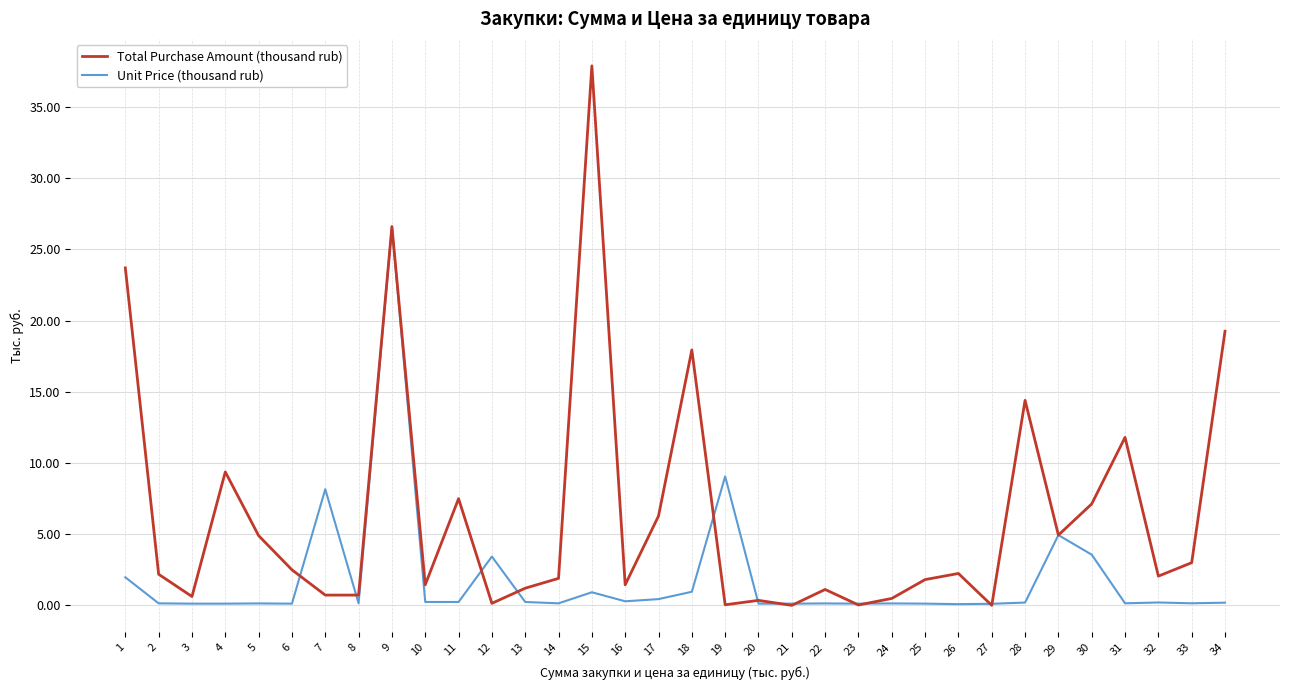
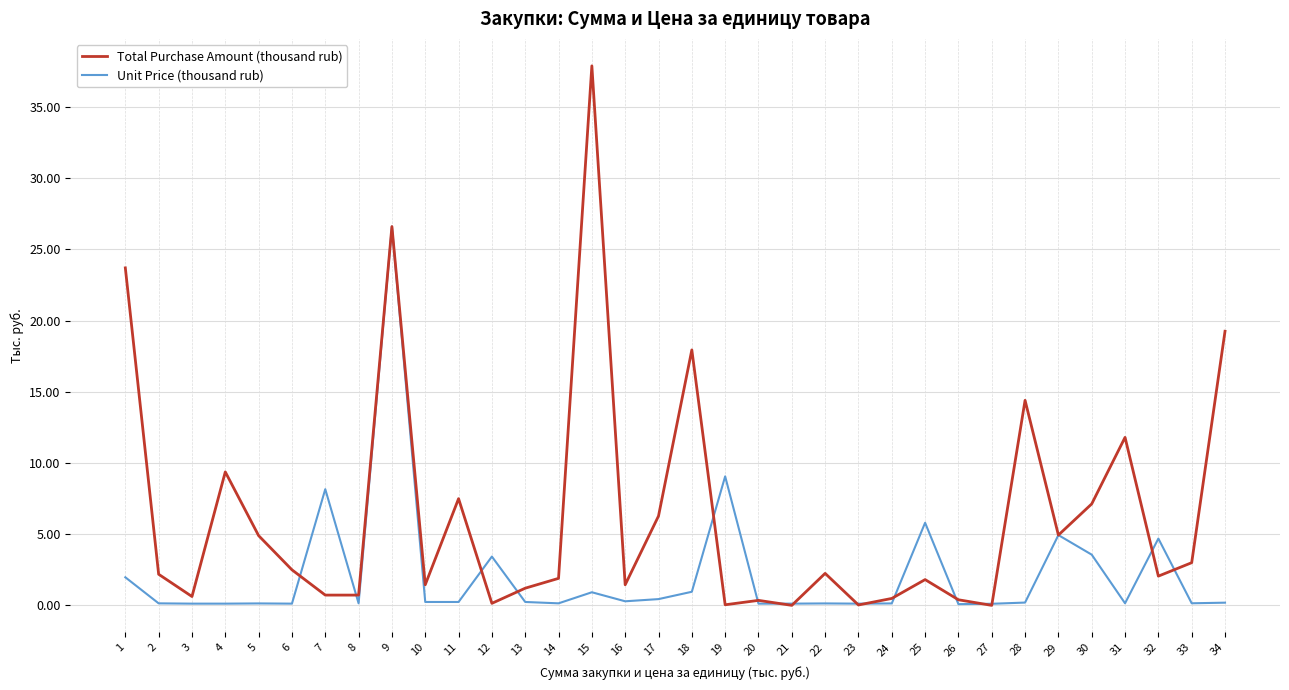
Total Purchase Amount (thousand rub), 22: 1.1 -> 2.2
Unit Price (thousand rub), 25: 0.1 -> 5.8
Total Purchase Amount (thousand rub), 26: 2.2 -> 0.4
Unit Price (thousand rub), 32: 0.2 -> 4.7
